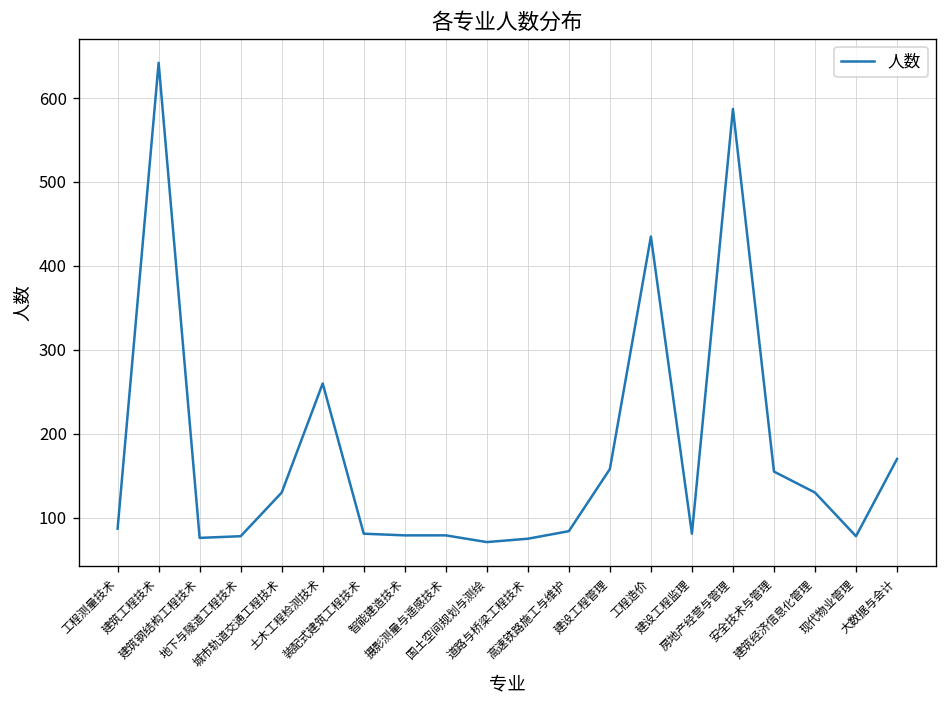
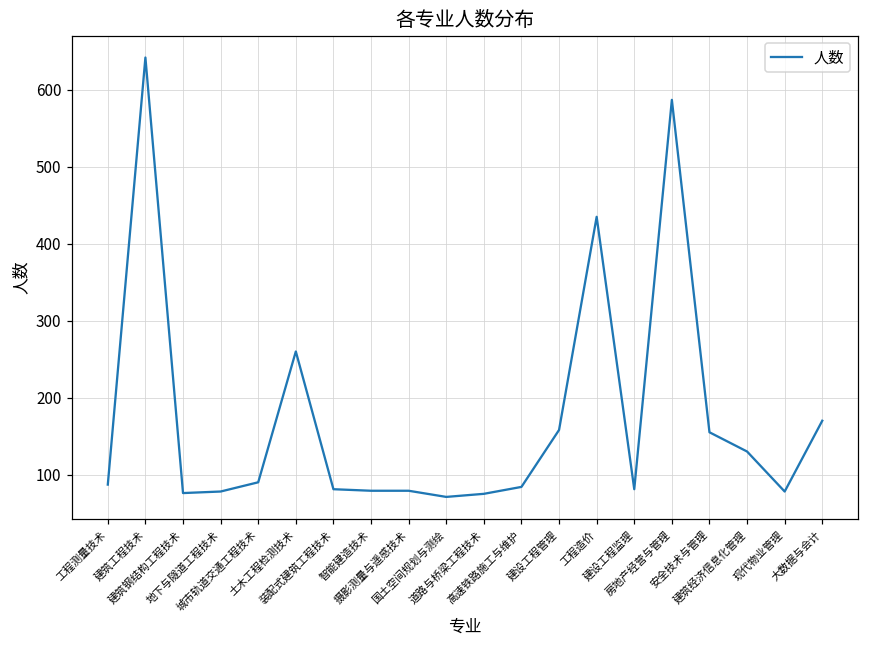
城市轨道交通工程技术: 130 -> 90
